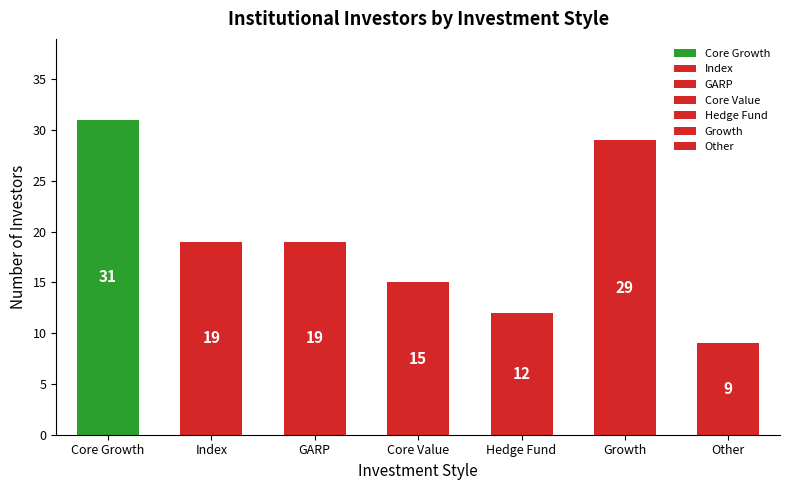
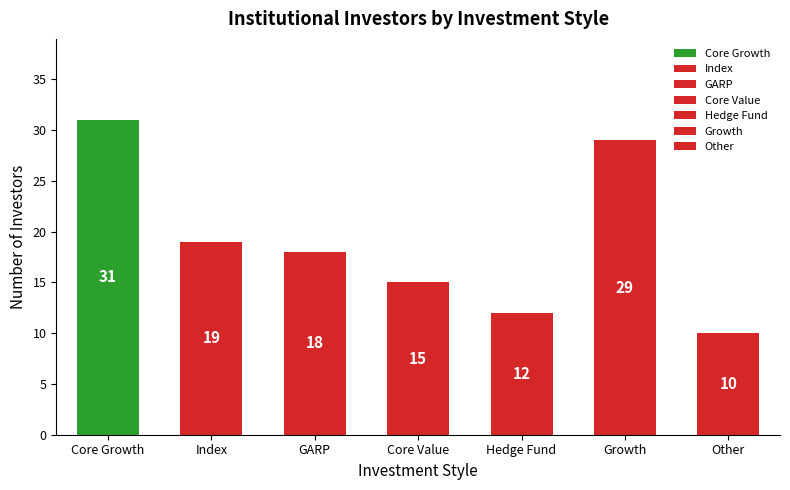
GARP: 19 -> 18
Other: 9 -> 10
